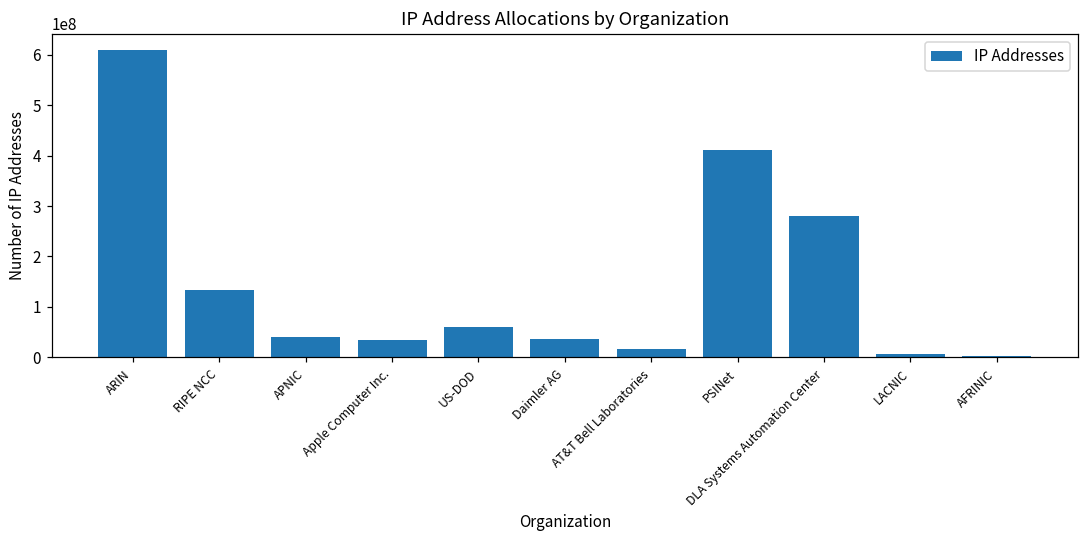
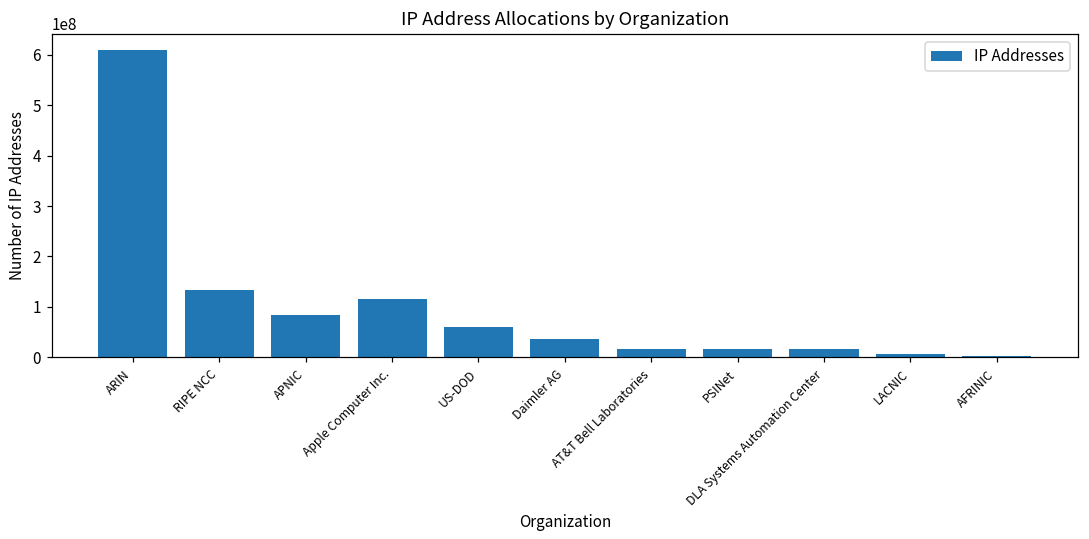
APNIC: 40000000 -> 80000000
Apple Computer Inc.: 30000000 -> 120000000
PSINet: 410000000 -> 20000000
DLA Systems Automation Center: 280000000 -> 20000000
